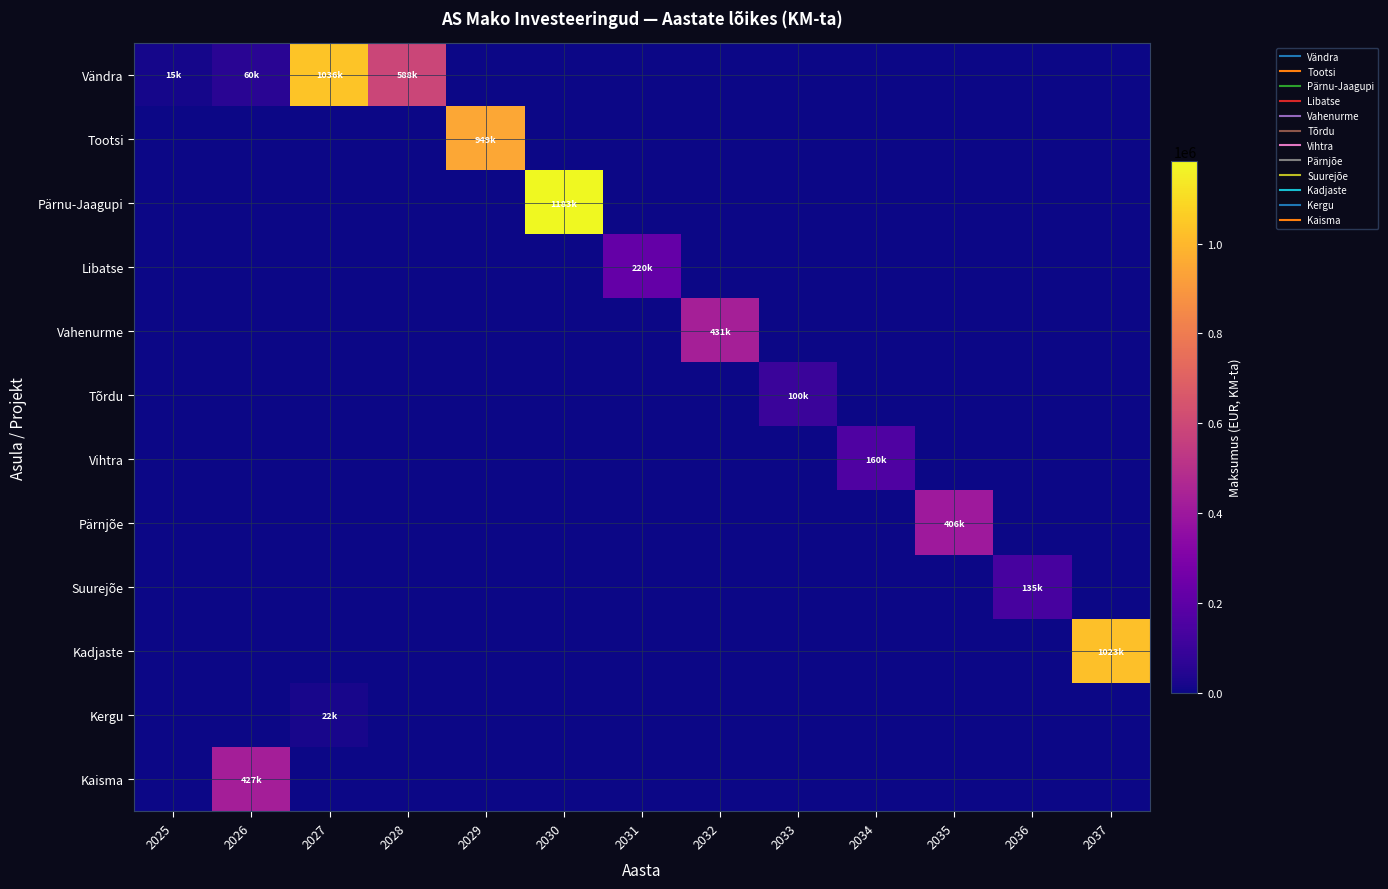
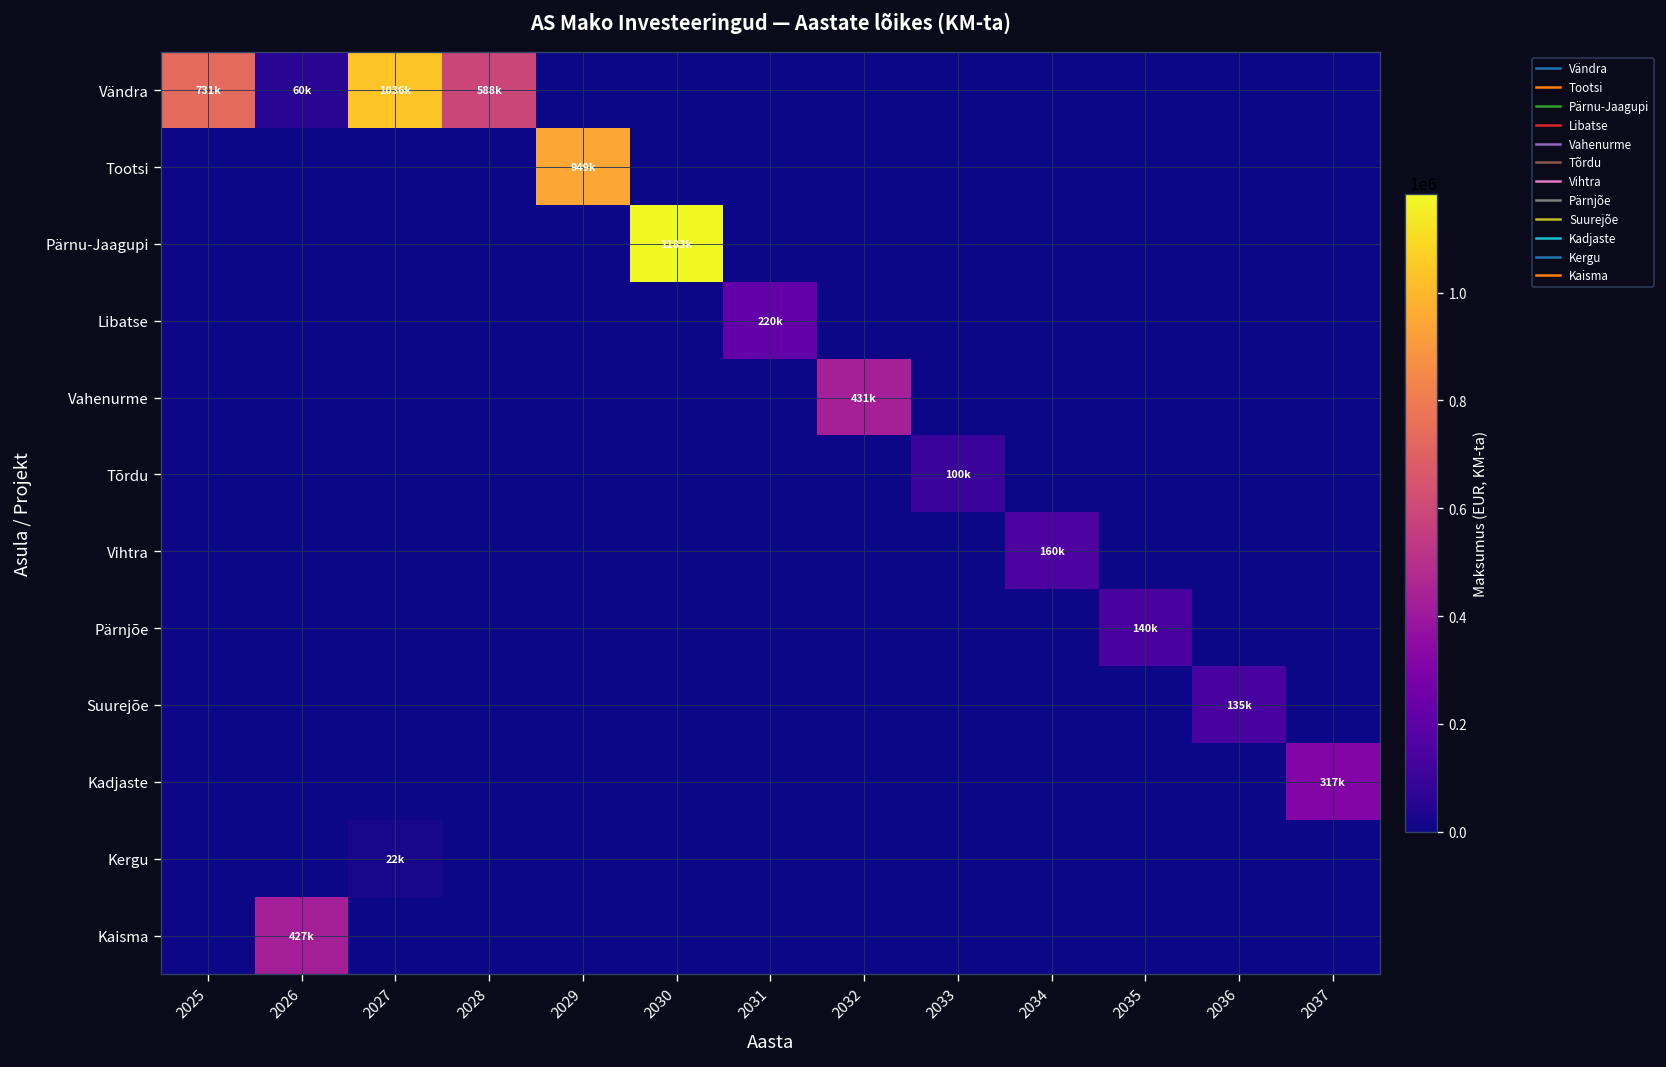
Vändra, 2025: 15k -> 731k
Pärnjõe, 2035: 406k -> 140k
Kadjaste, 2037: 1023k -> 317k
